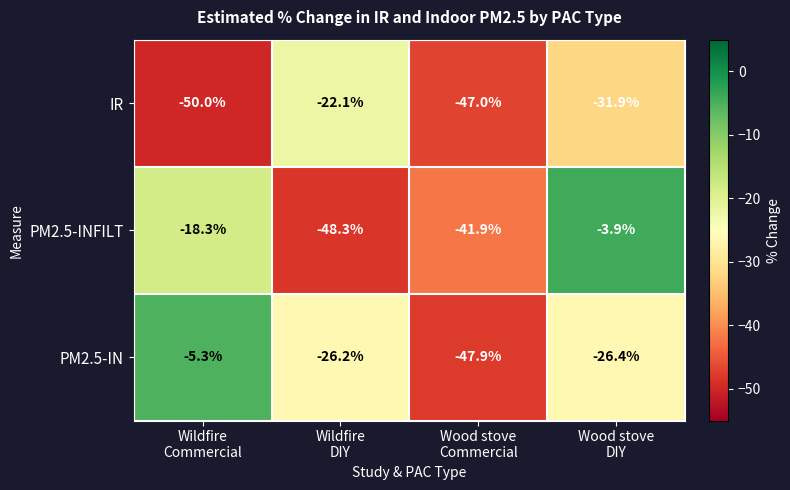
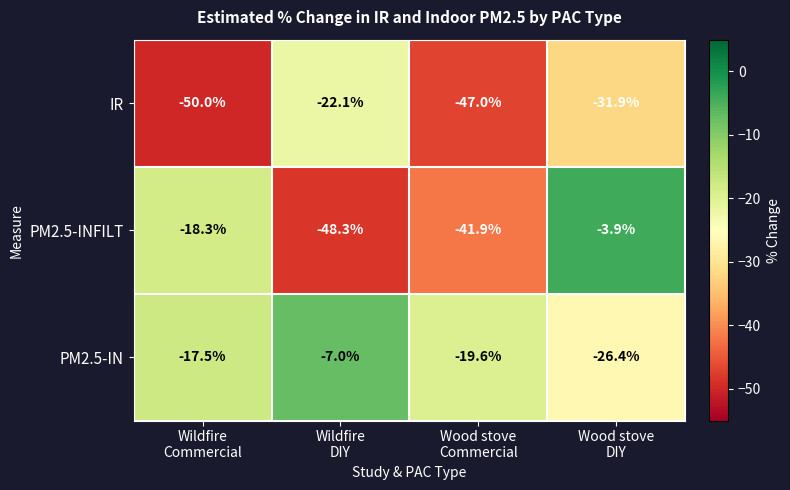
PM2.5-IN, Wildfire Commercial: -5.3% -> -17.5%
PM2.5-IN, Wildfire DIY: -26.2% -> -7.0%
PM2.5-IN, Wood stove Commercial: -47.9% -> -19.6%
